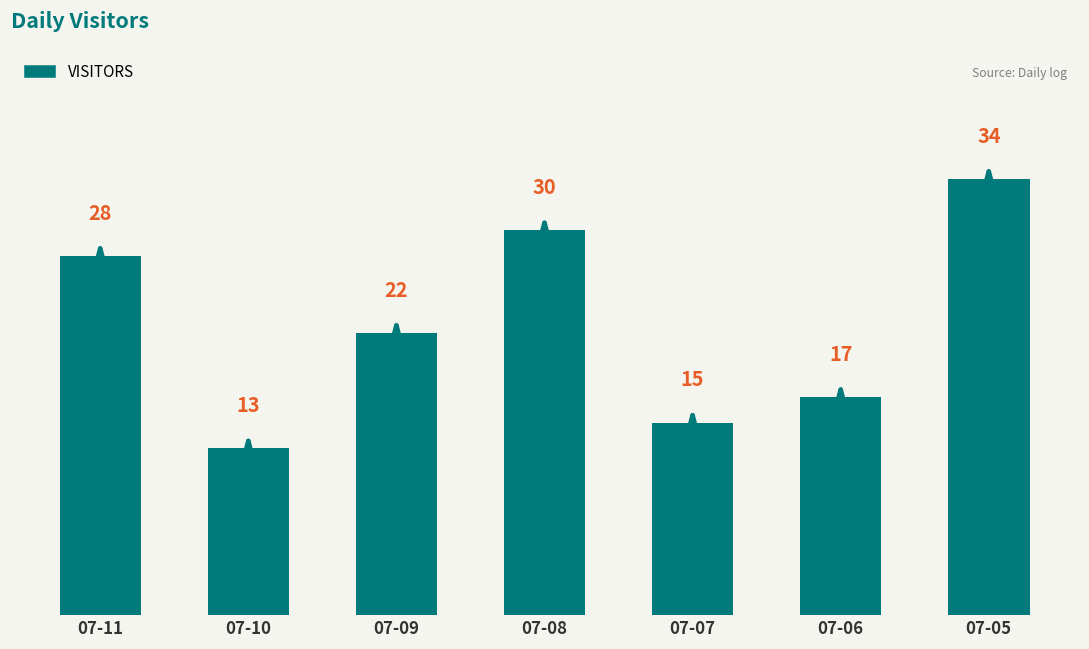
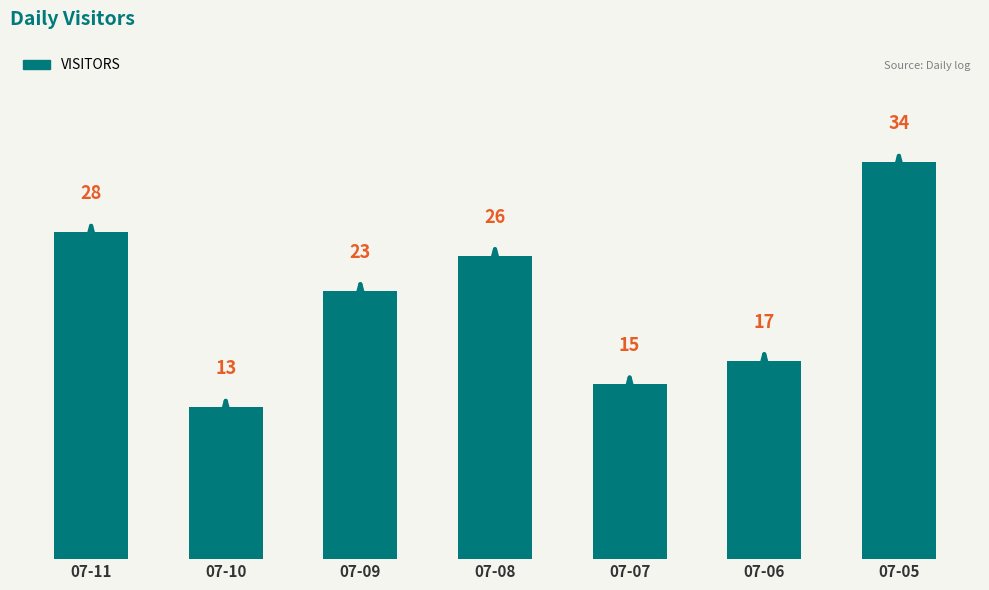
07-09: 22 -> 23
07-08: 30 -> 26
